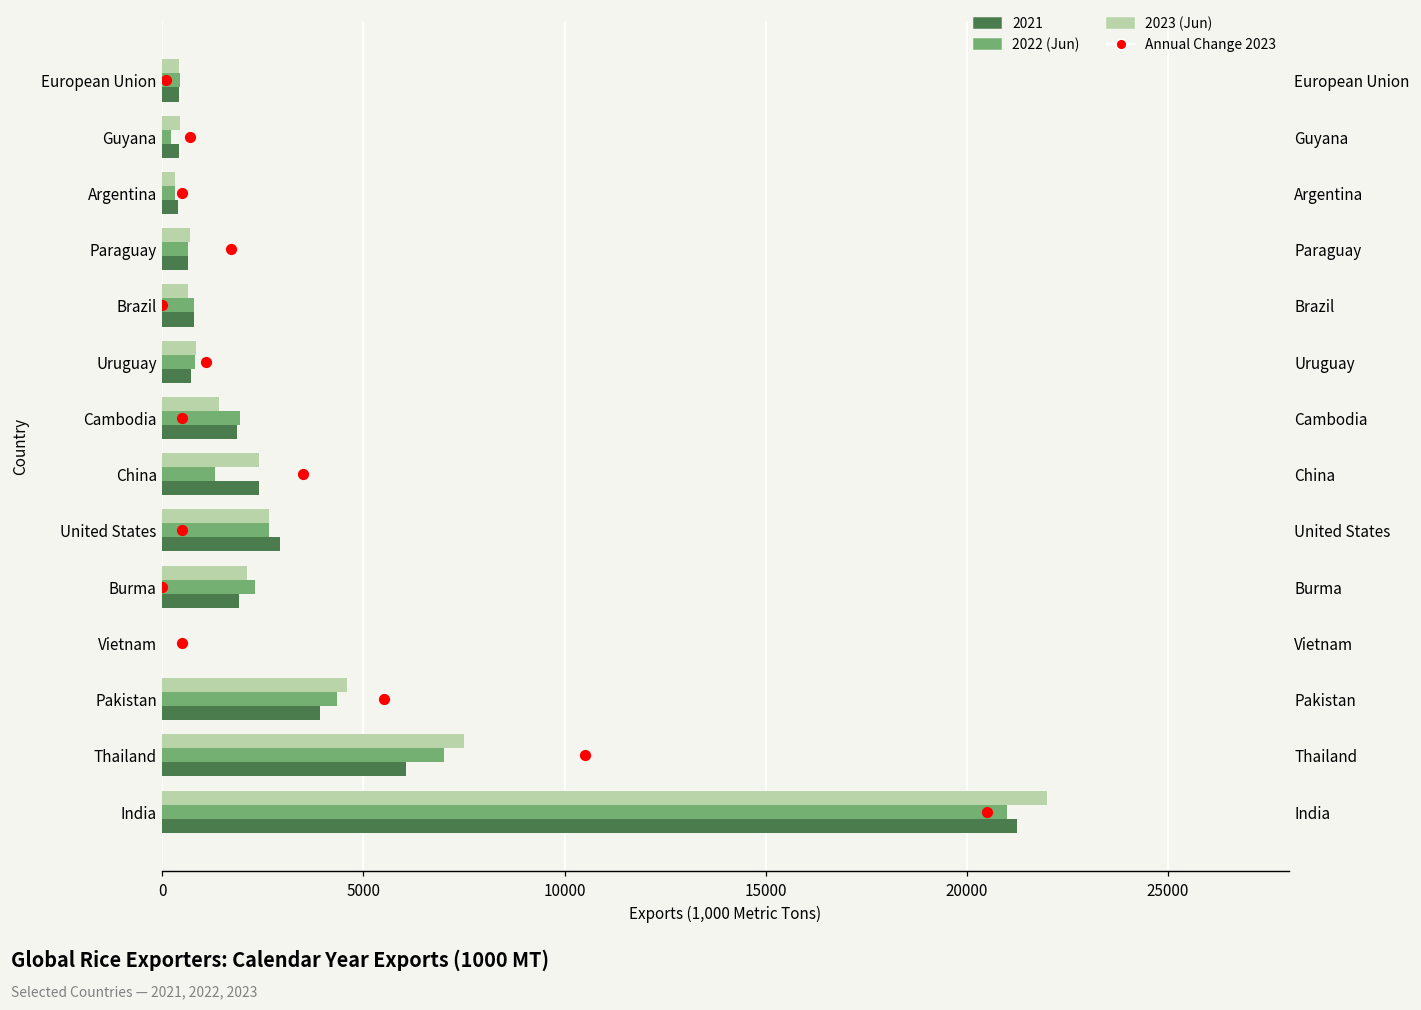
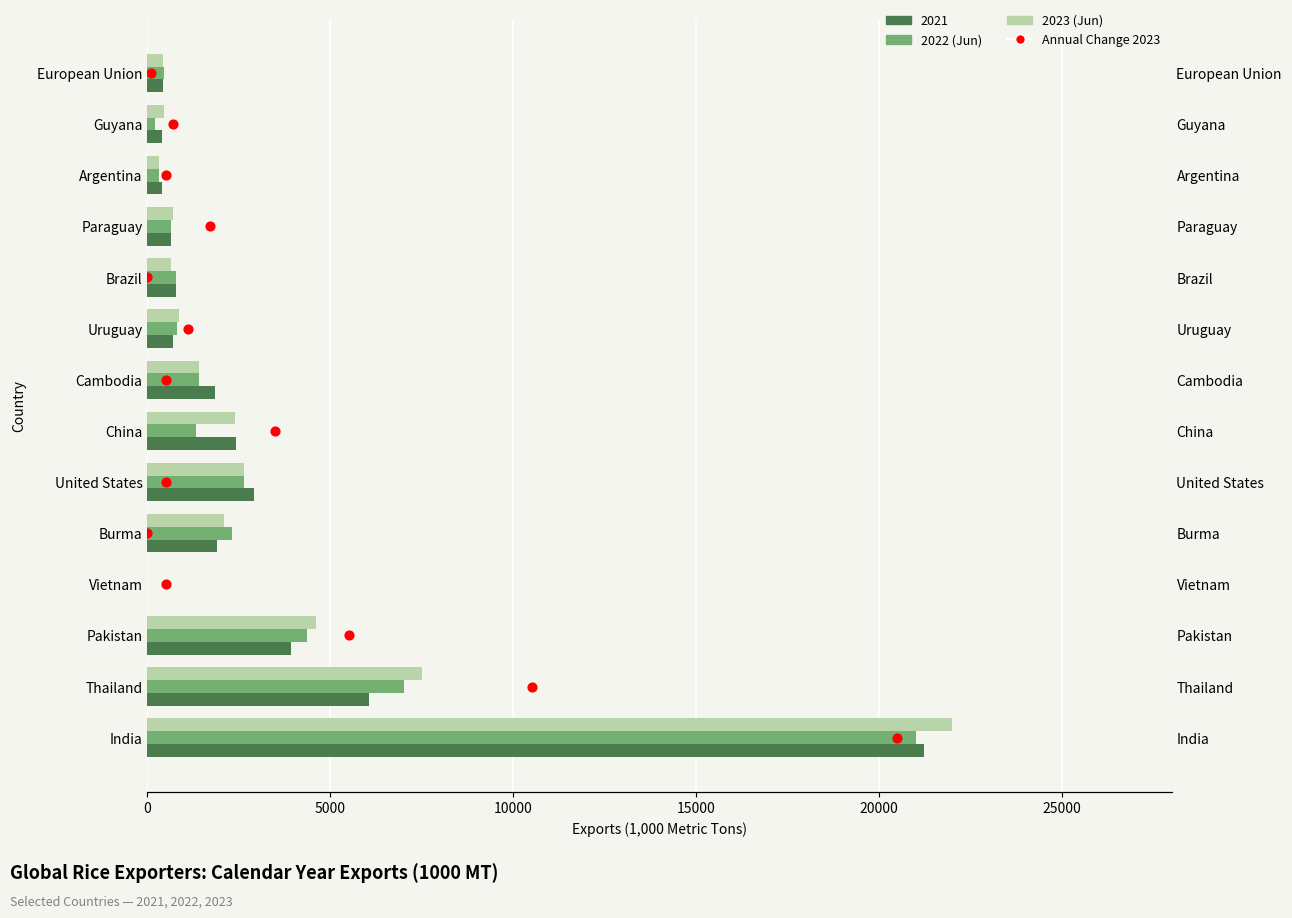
2022 (Jun), Cambodia: 1900 -> 1400
